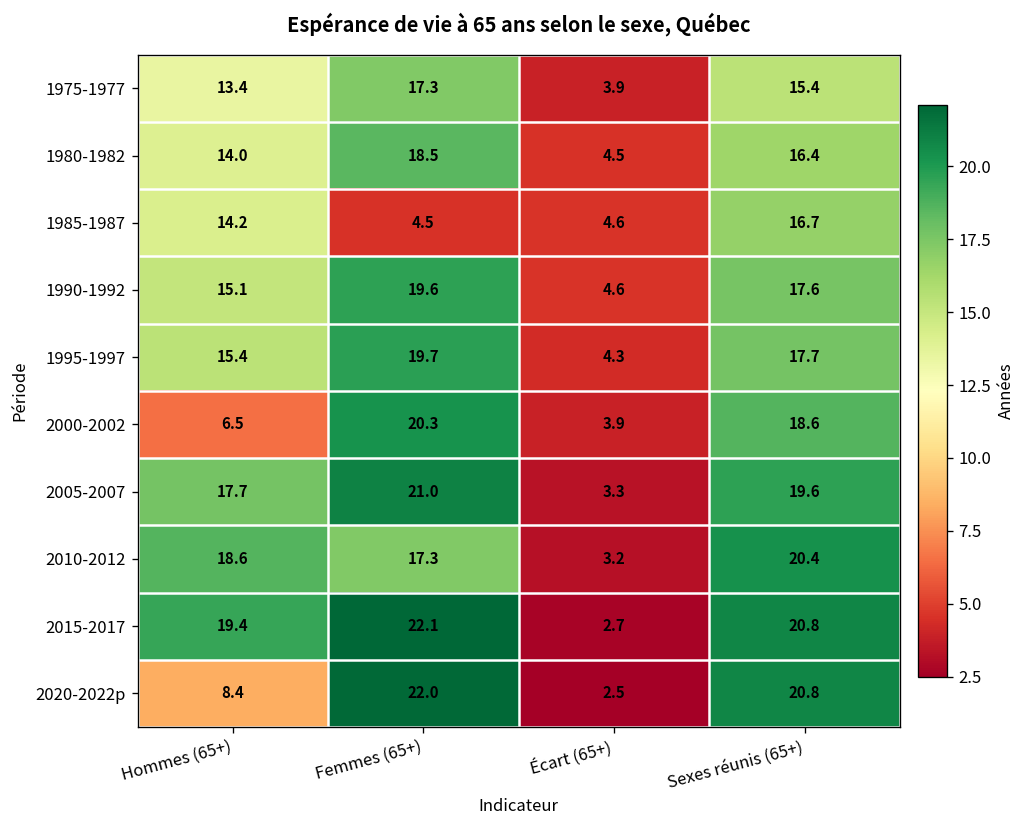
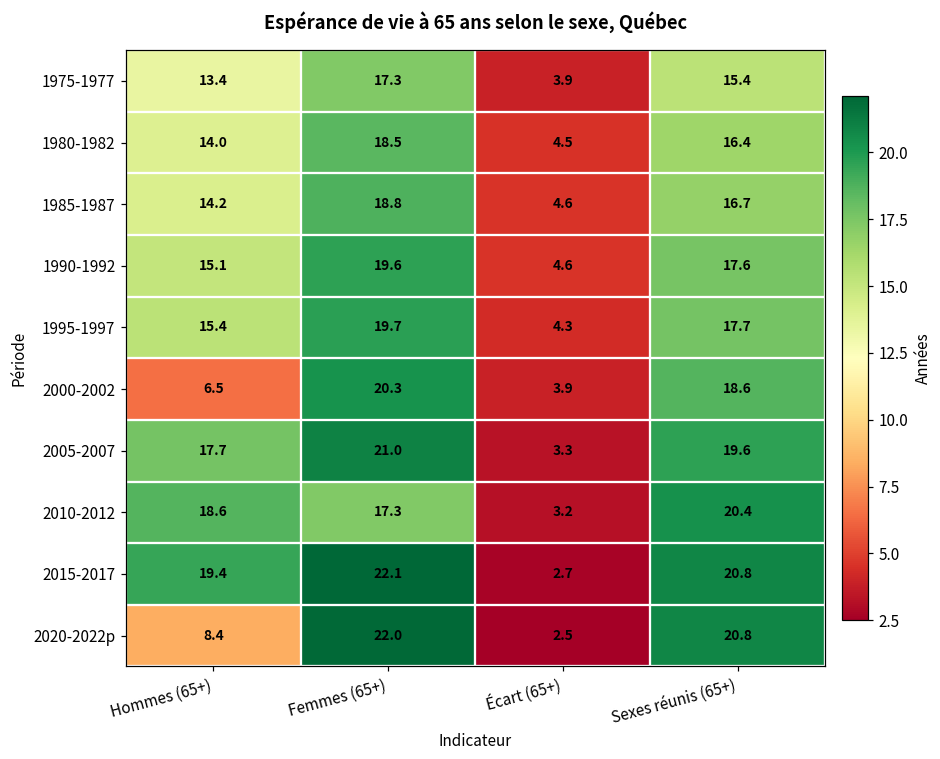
1985-1987, Femmes (65+): 4.5 -> 18.8
